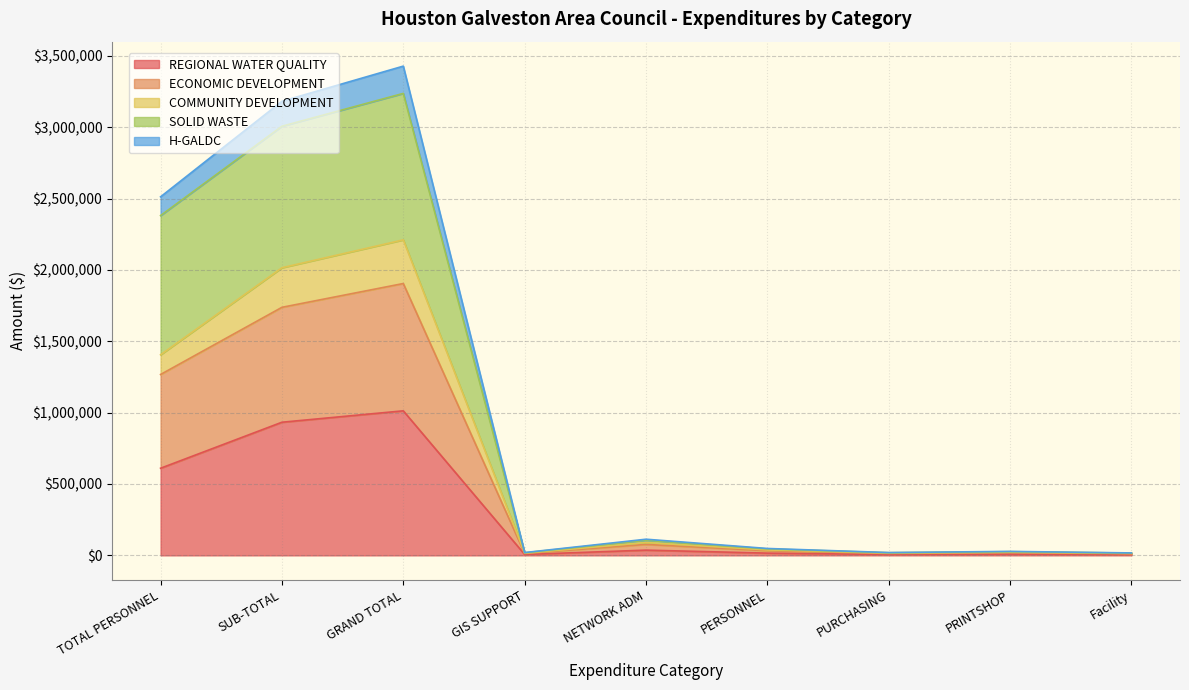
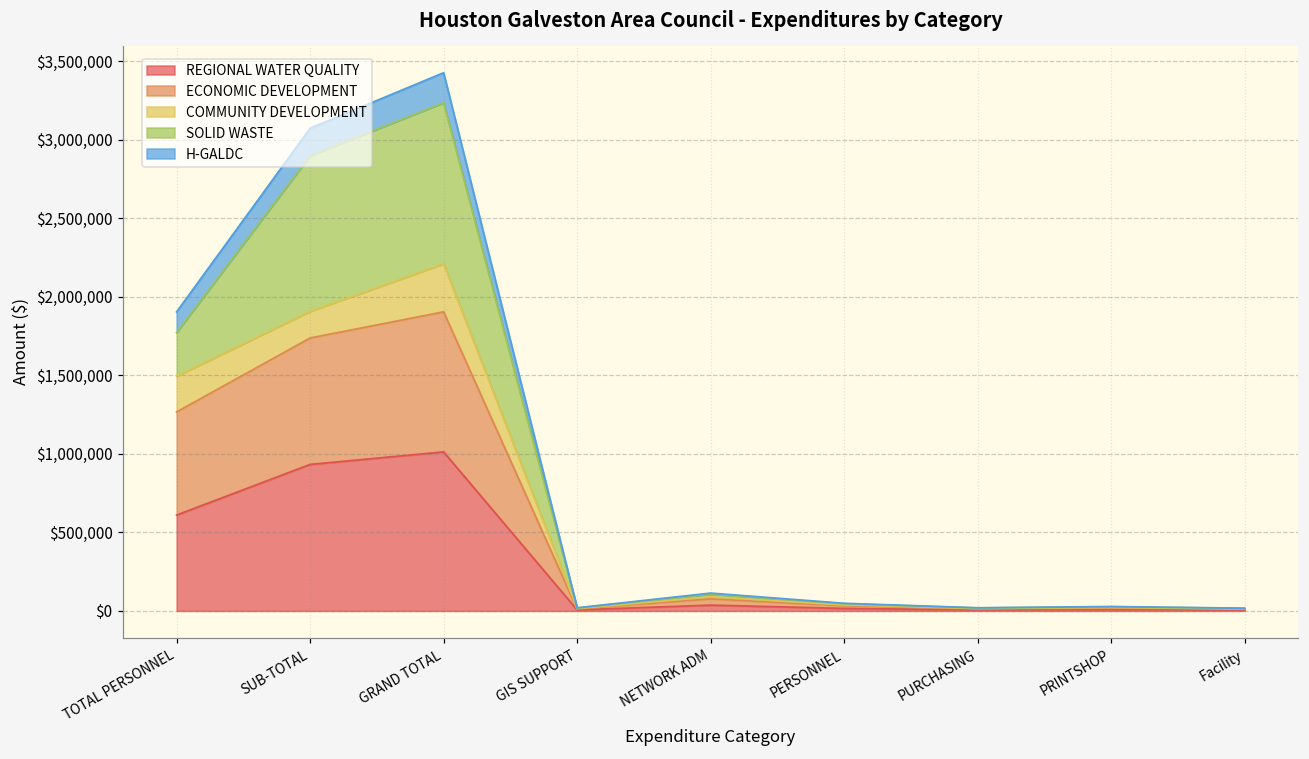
COMMUNITY DEVELOPMENT, TOTAL PERSONNEL: $140,000 -> $230,000
SOLID WASTE, TOTAL PERSONNEL: $980,000 -> $280,000
COMMUNITY DEVELOPMENT, SUB-TOTAL: $280,000 -> $170,000
